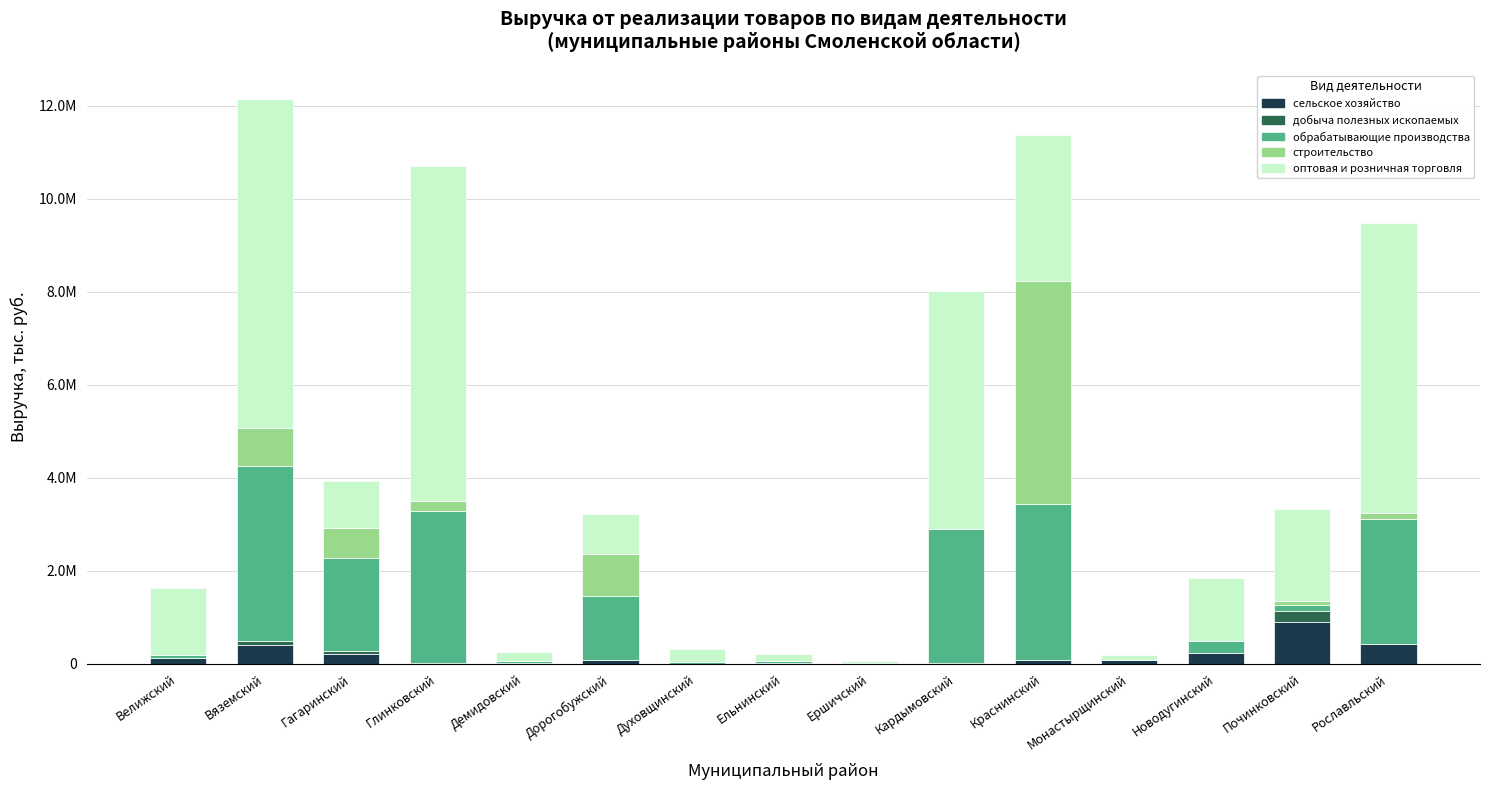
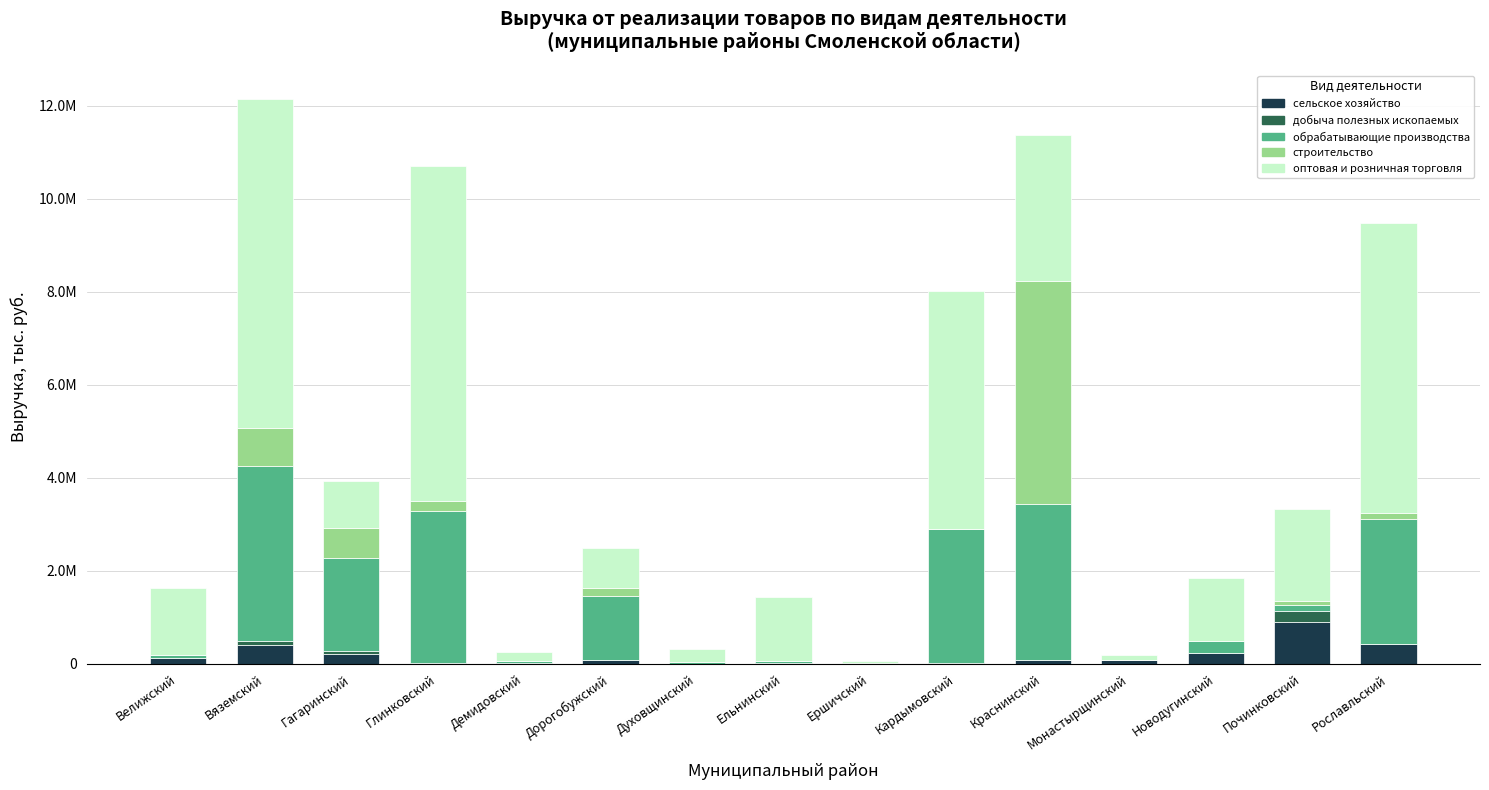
строительство, Дорогобужский: 900000 -> 200000
оптовая и розничная торговля, Ельнинский: 200000 -> 1400000
